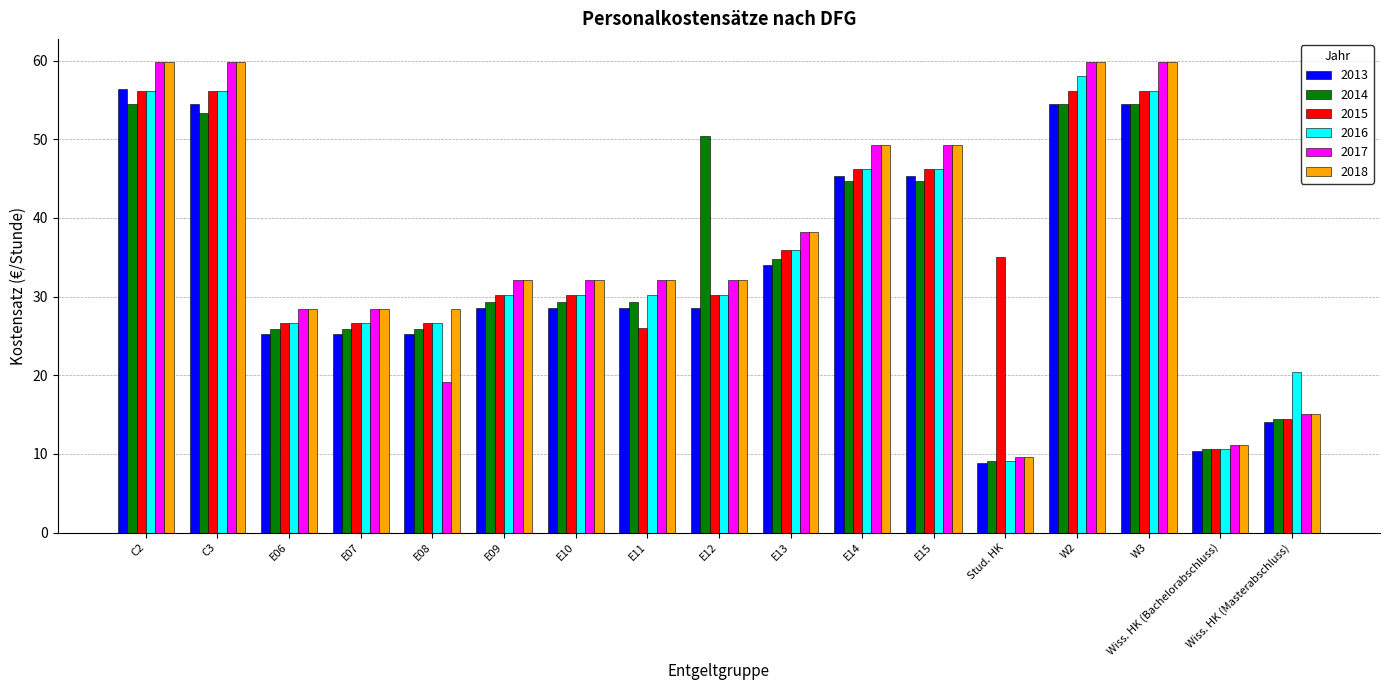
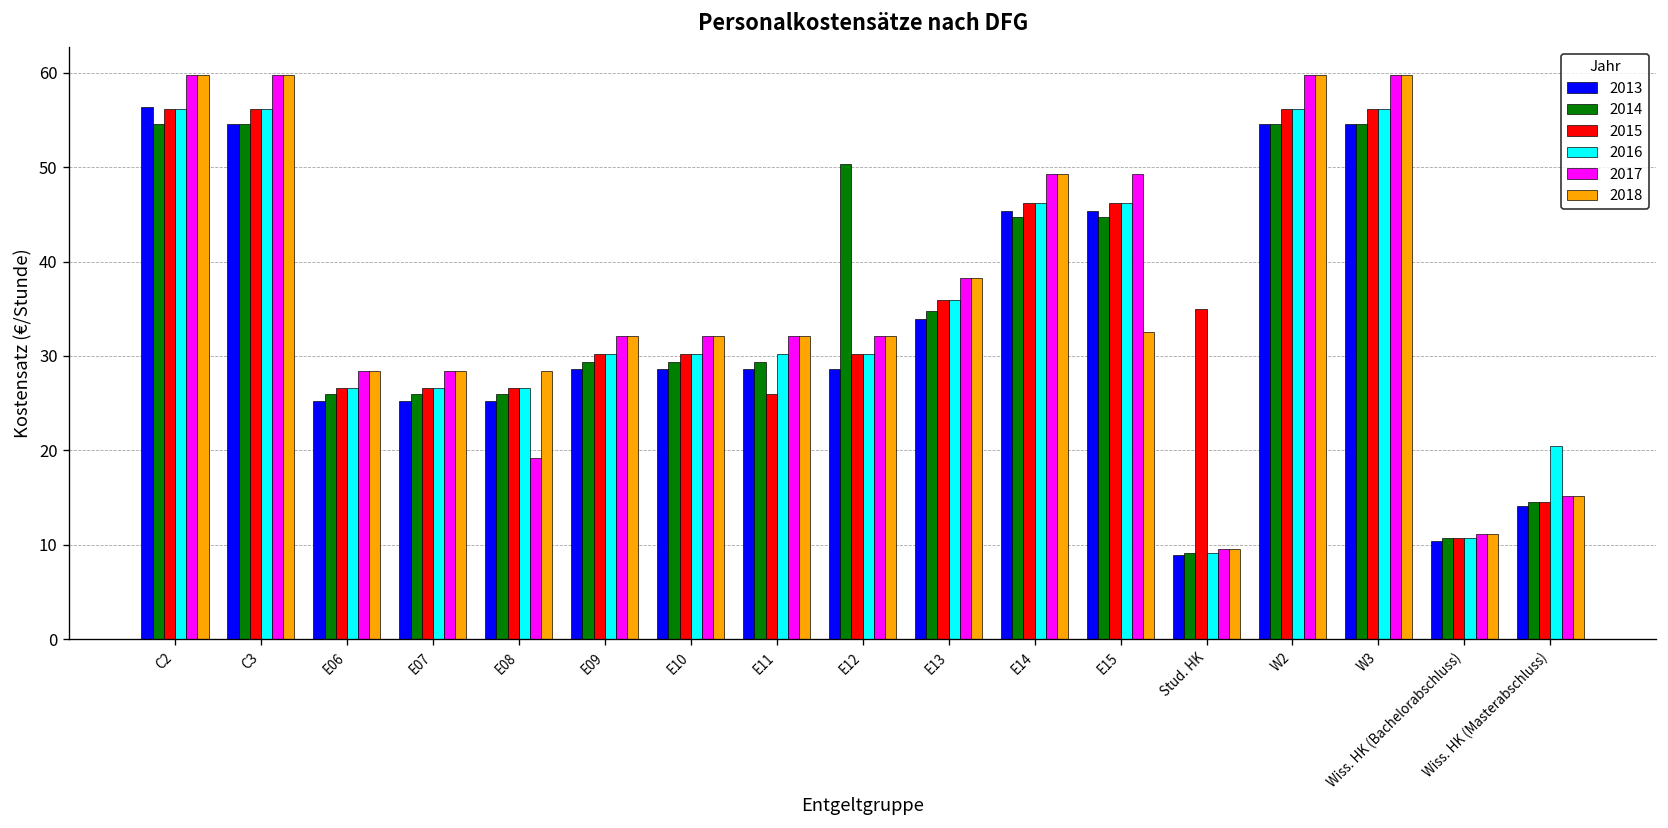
2014, C3: 53 -> 55
2018, E15: 49 -> 33
2016, W2: 58 -> 56
